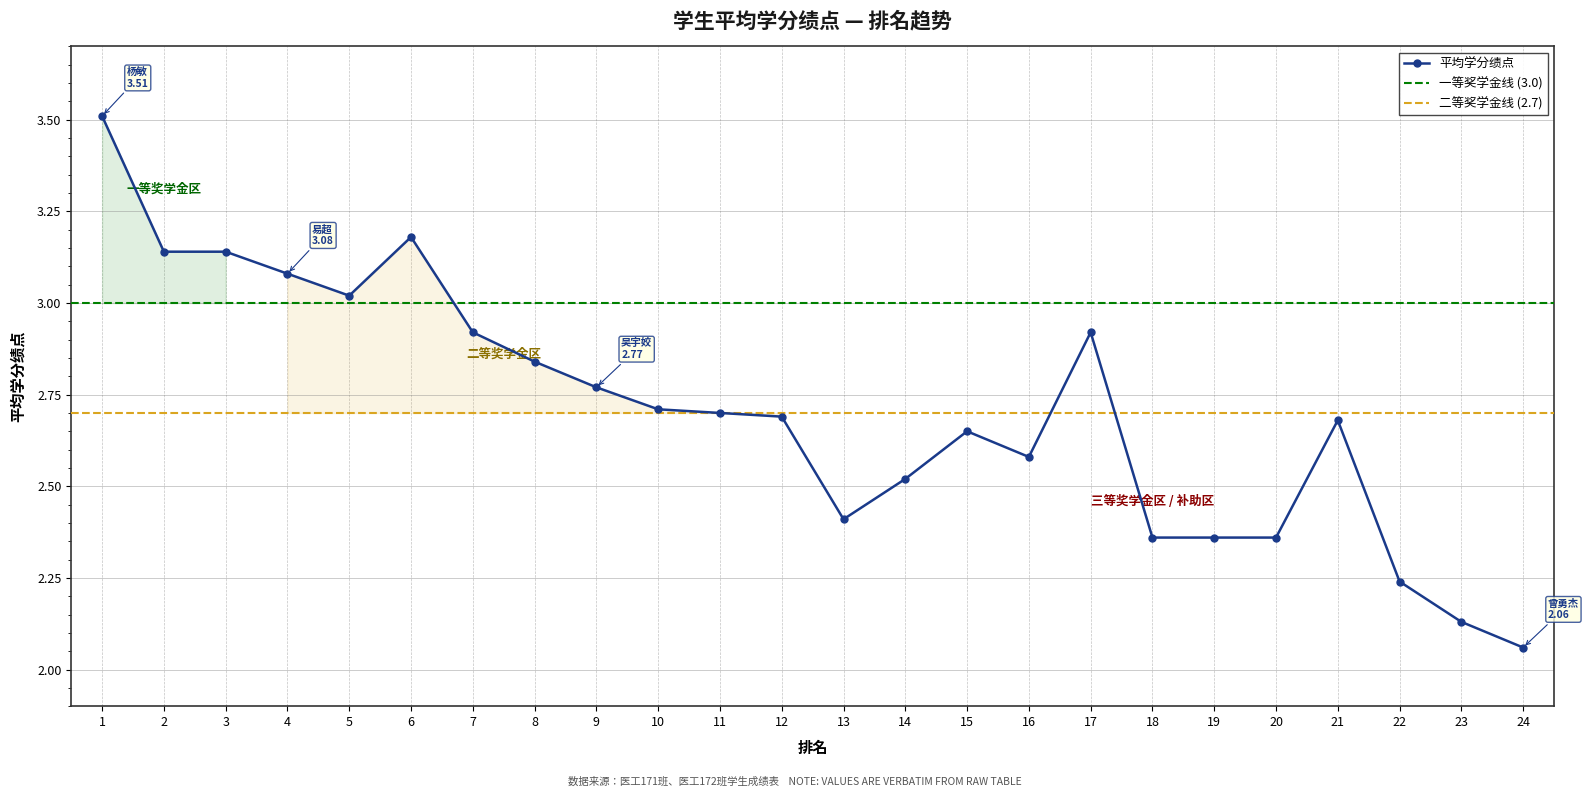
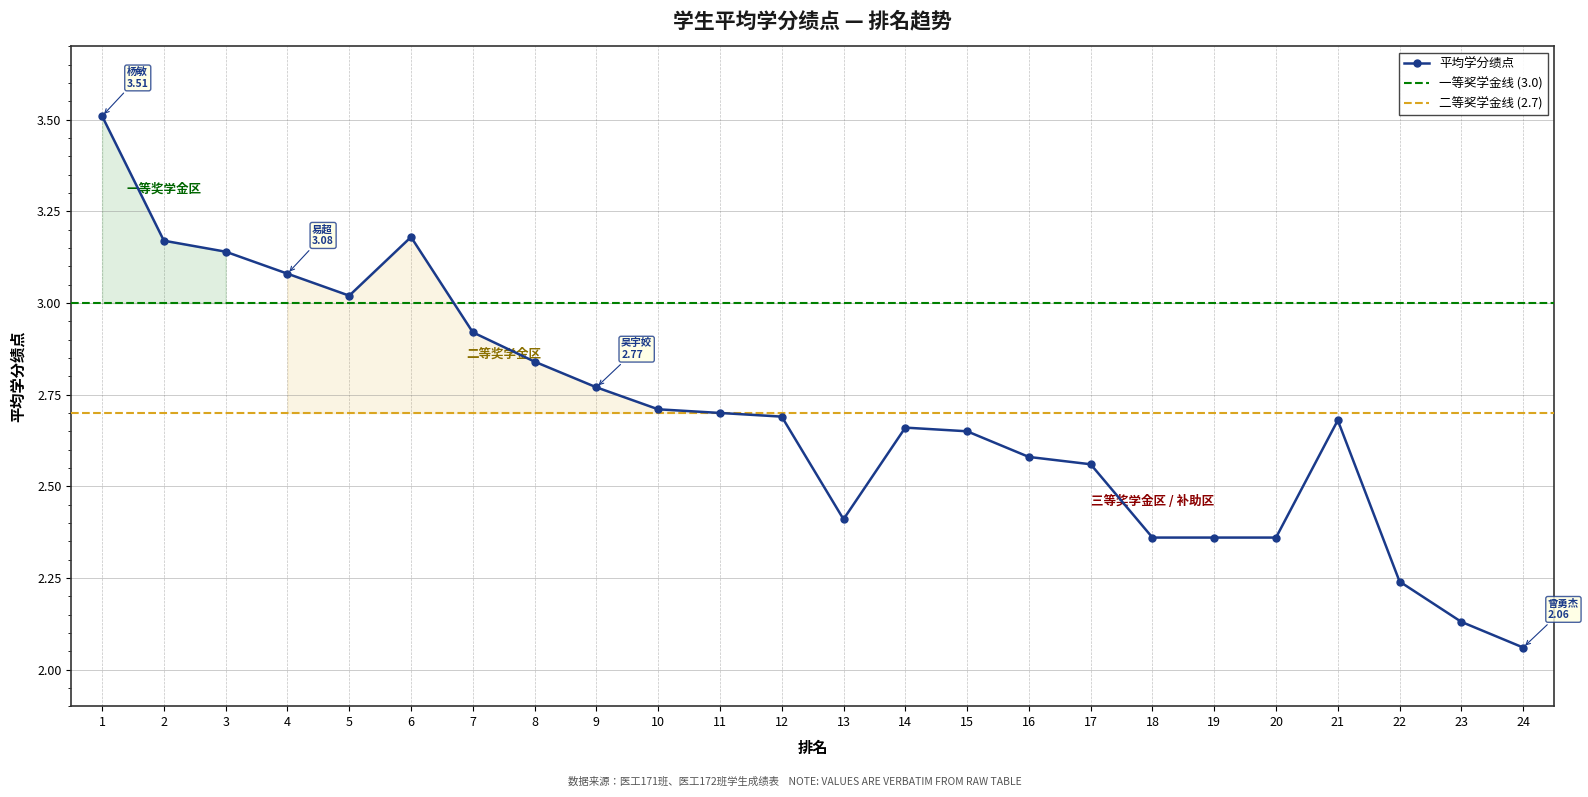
平均学分绩点, 2: 3.14 -> 3.17
平均学分绩点, 14: 2.52 -> 2.66
平均学分绩点, 17: 2.92 -> 2.56
